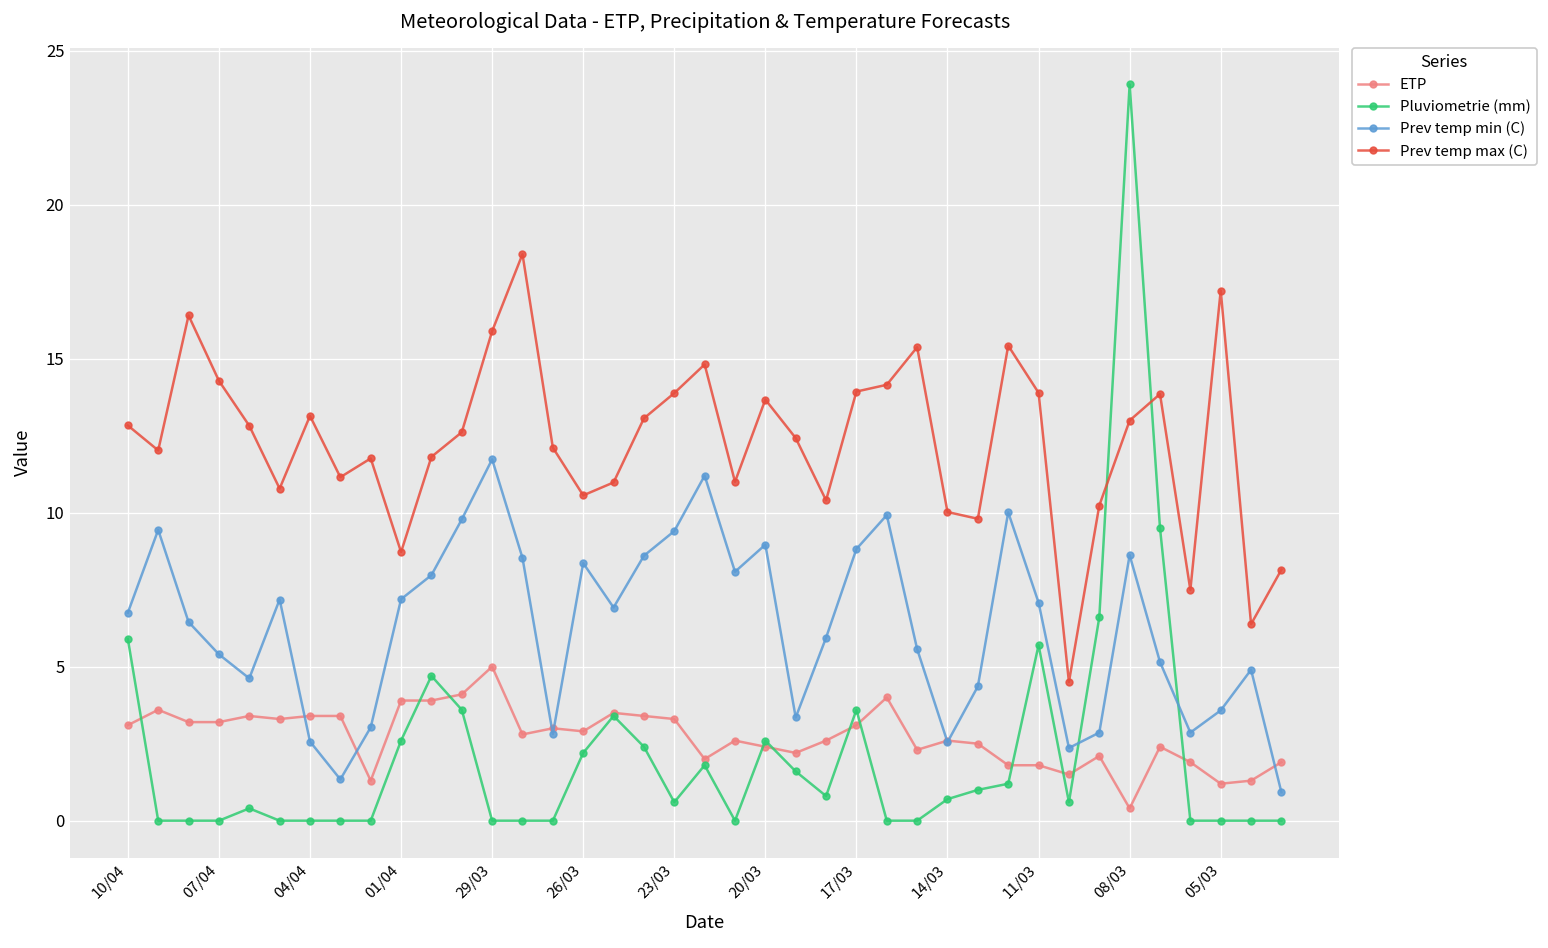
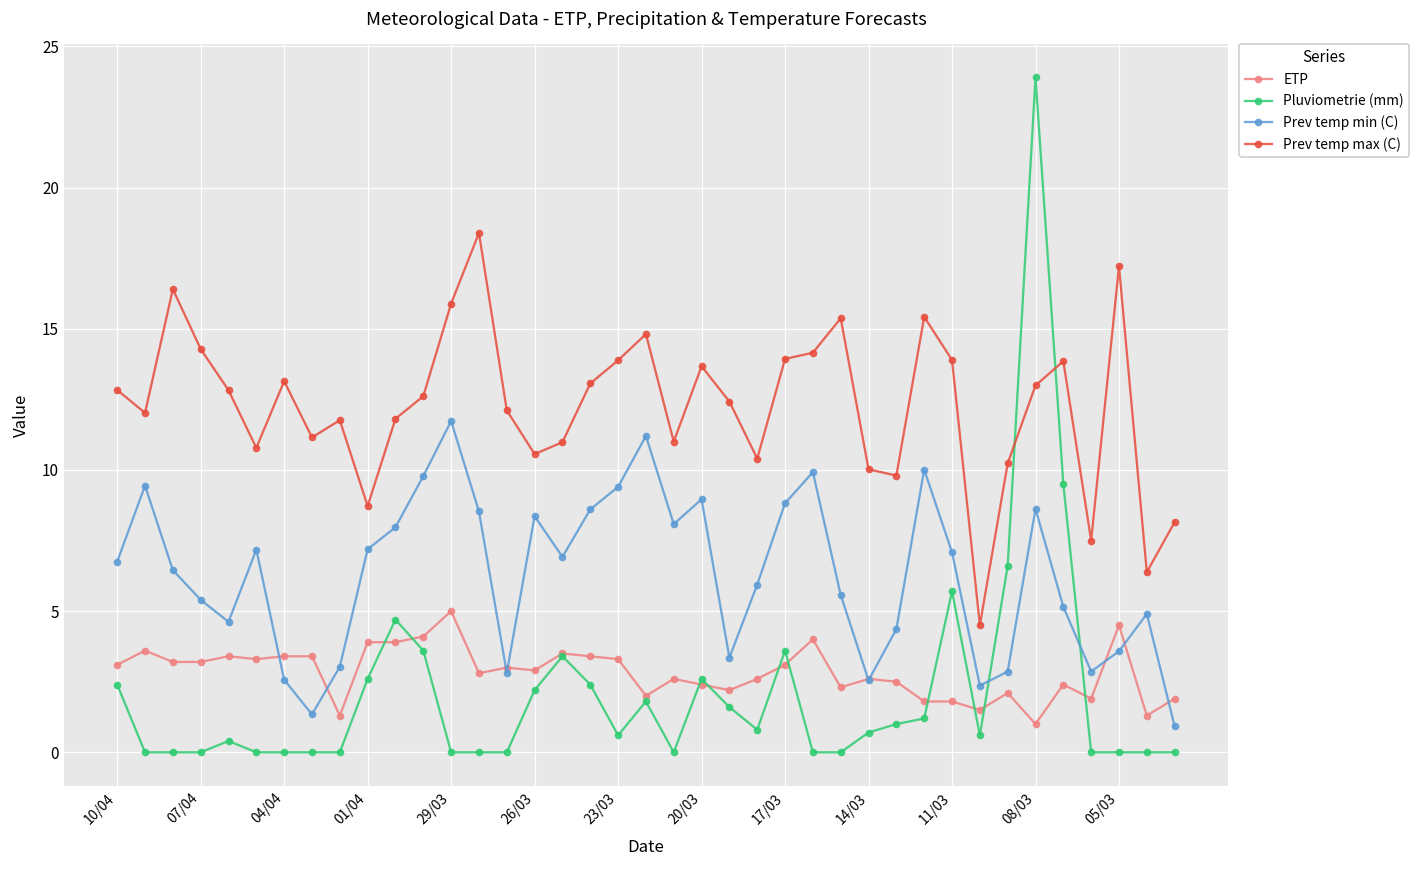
Pluviometrie (mm), 10/04: 5.9 -> 2.4
ETP, 08/03: 0.4 -> 1.0
ETP, 05/03: 1.2 -> 4.5
